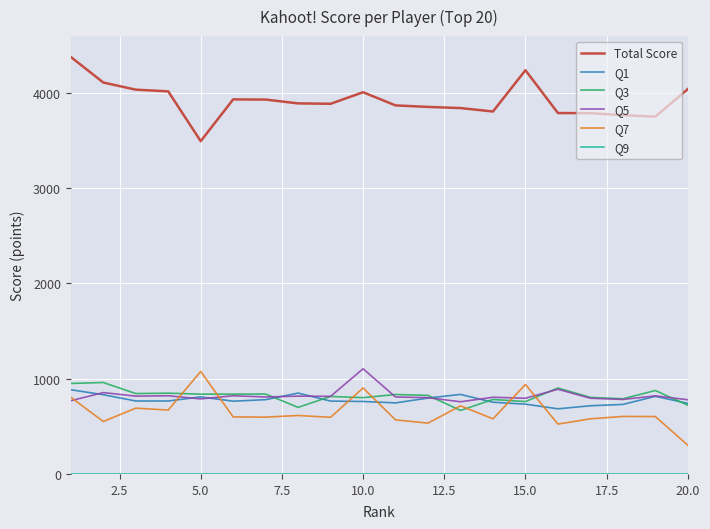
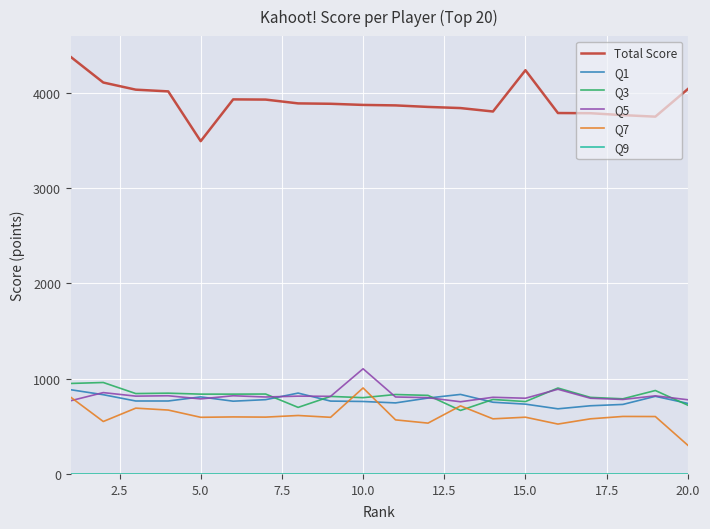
Q7, 5.0: 1100 -> 600
Total Score, 10.0: 4000 -> 3900
Q7, 15.0: 900 -> 600
